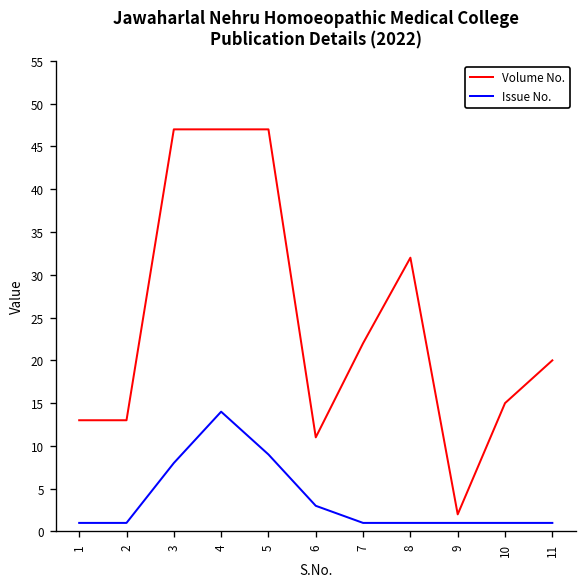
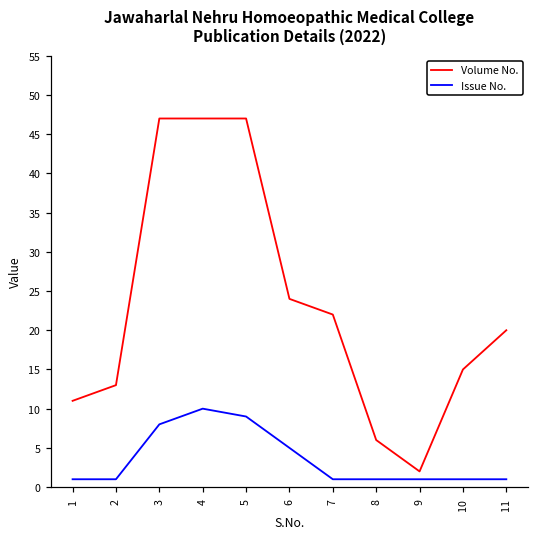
Volume No., 1: 13 -> 11
Issue No., 4: 14 -> 10
Volume No., 6: 11 -> 24
Issue No., 6: 3 -> 5
Volume No., 8: 32 -> 6
